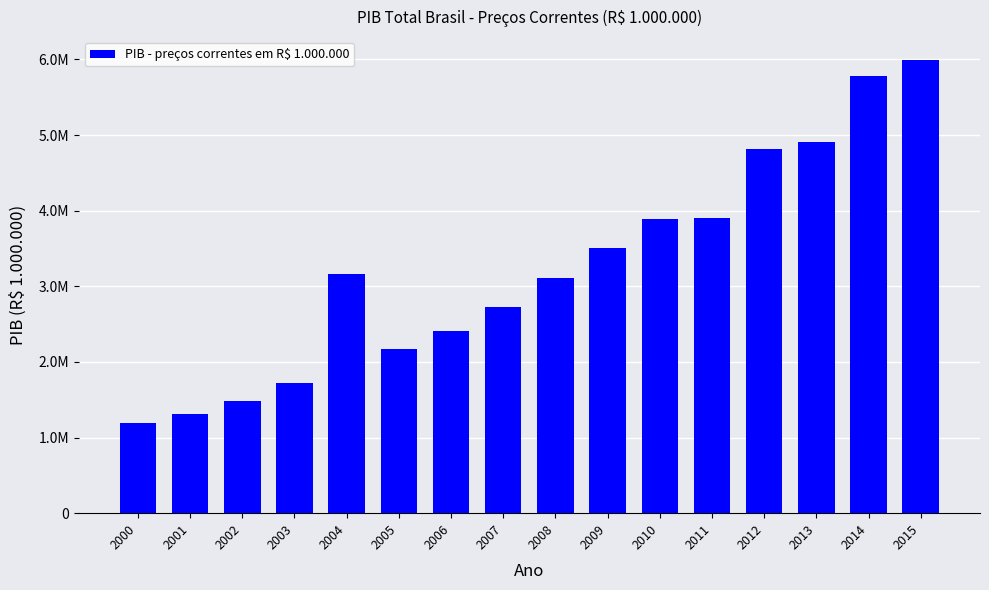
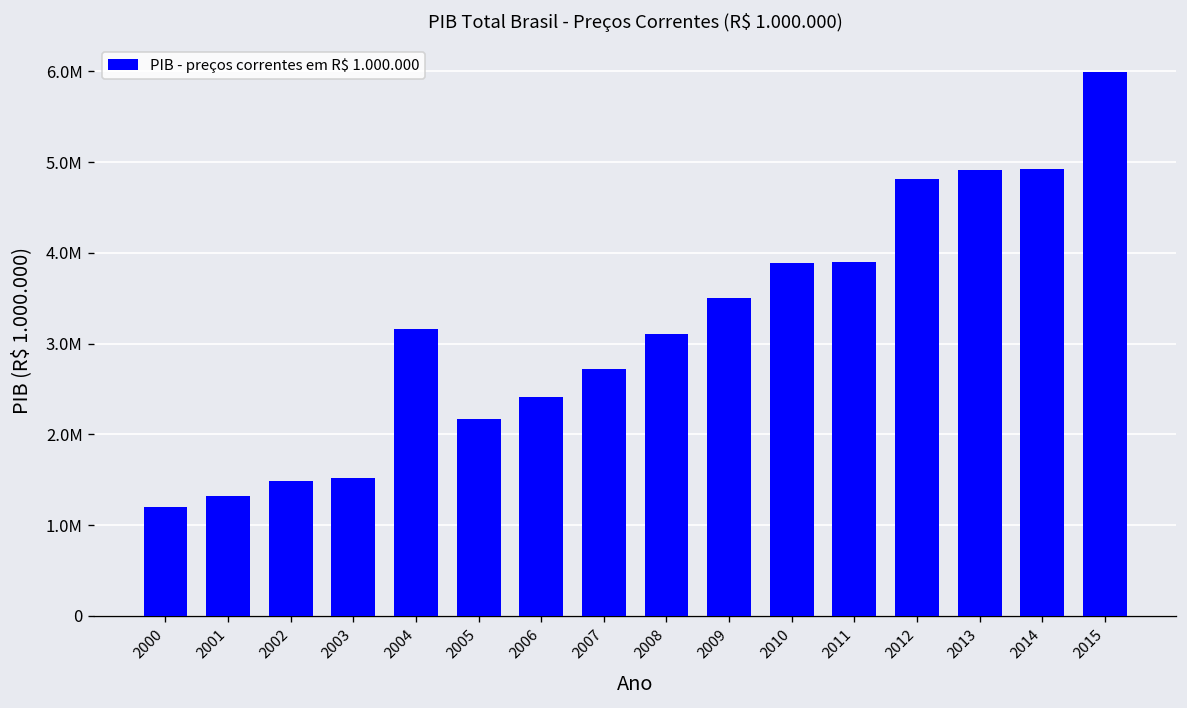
2003: 1700000 -> 1500000
2014: 5800000 -> 4900000
